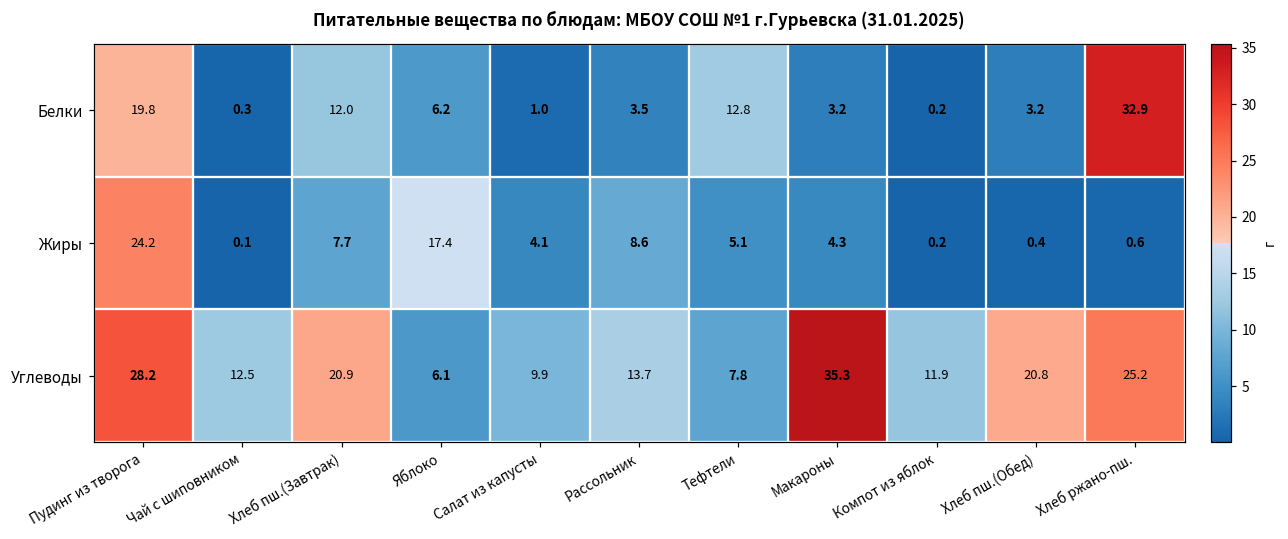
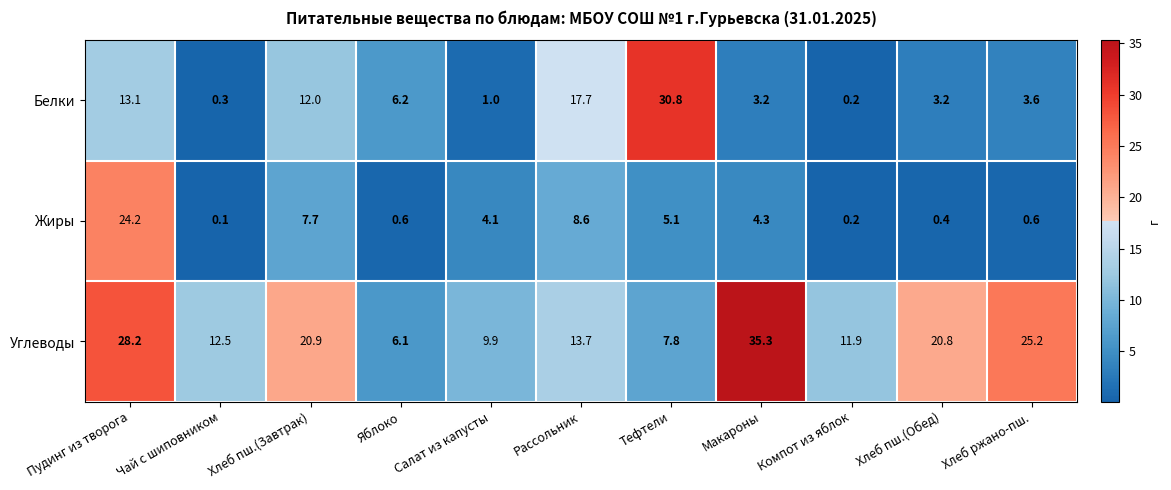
Белки, Пудинг из творога: 19.8 -> 13.1
Белки, Рассольник: 3.5 -> 17.7
Белки, Тефтели: 12.8 -> 30.8
Белки, Хлеб ржано-пш.: 32.9 -> 3.6
Жиры, Яблоко: 17.4 -> 0.6
